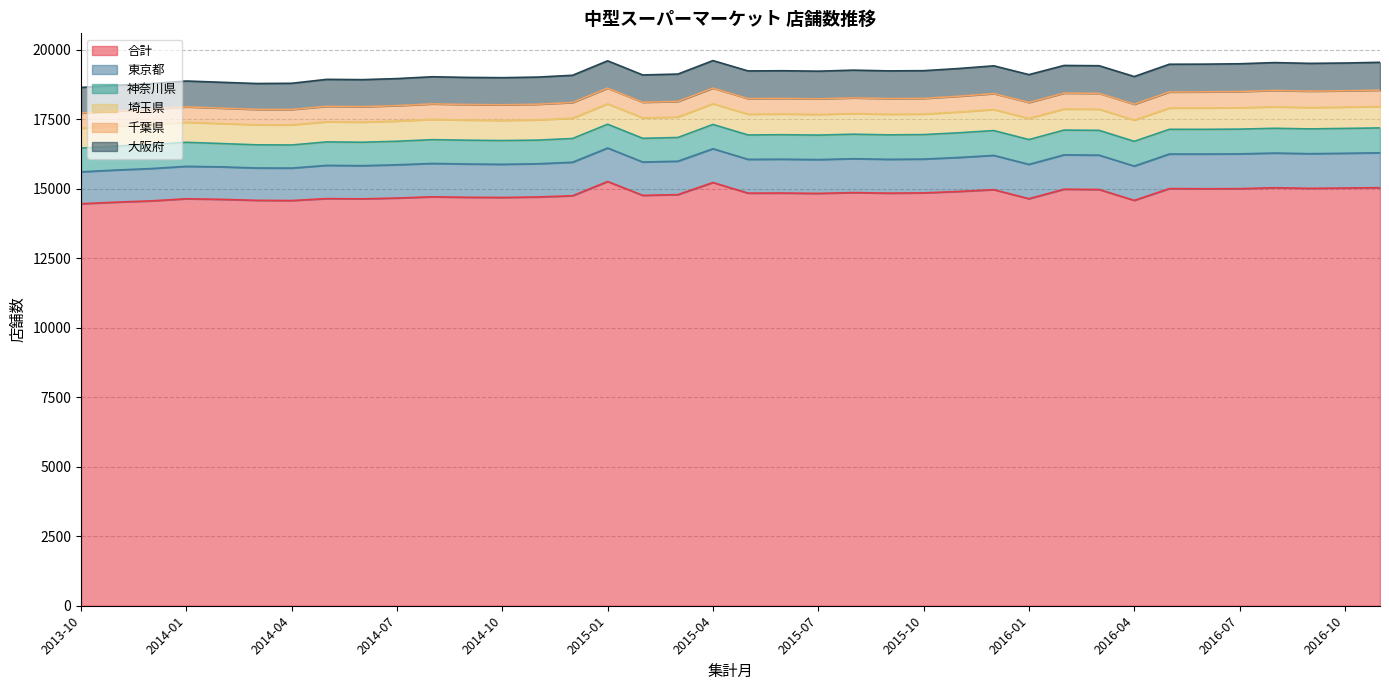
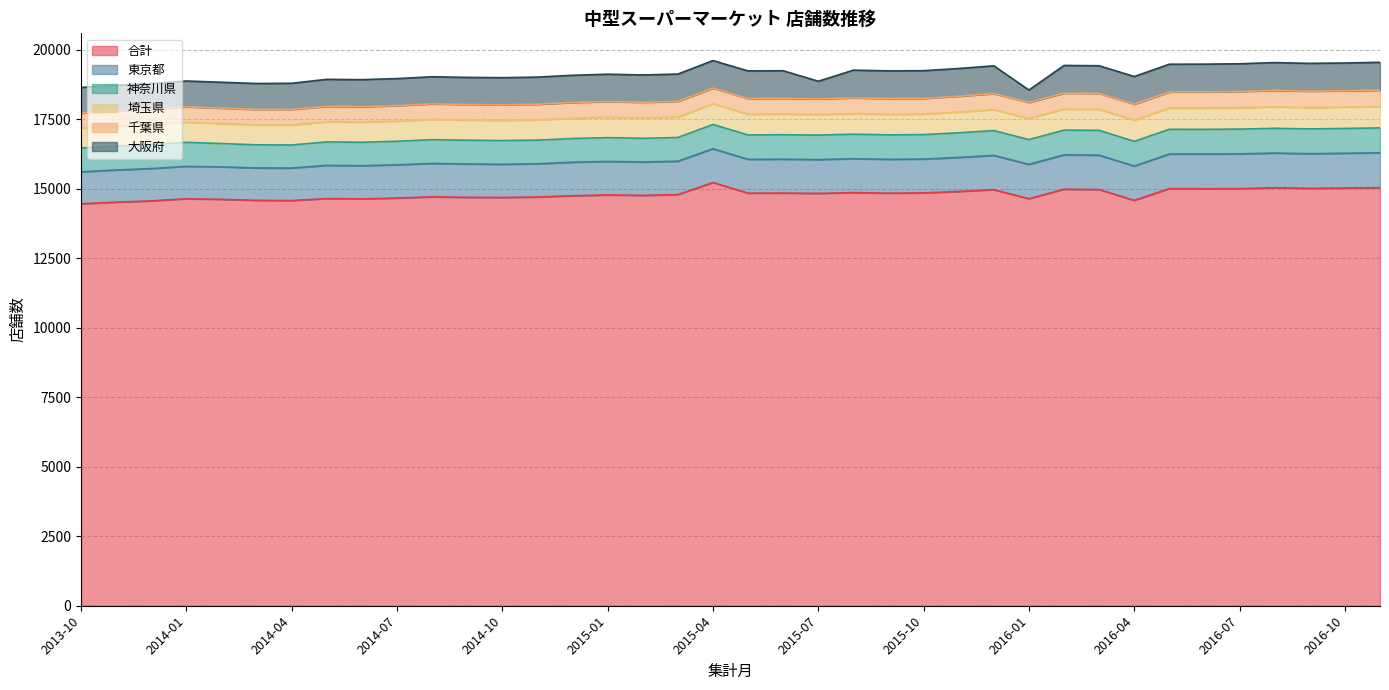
合計, 2015-01: 15300 -> 14800
大阪府, 2015-07: 1000 -> 600
大阪府, 2016-01: 1000 -> 400
